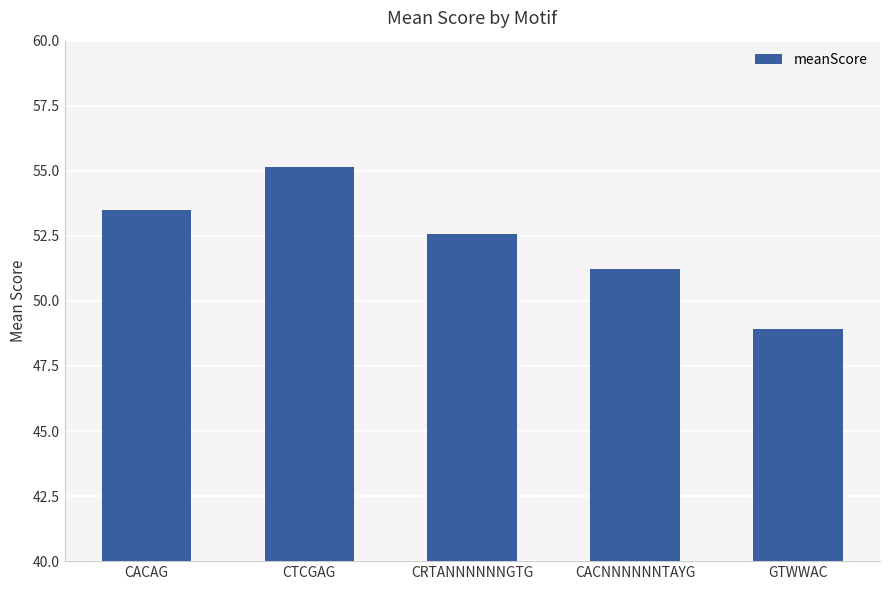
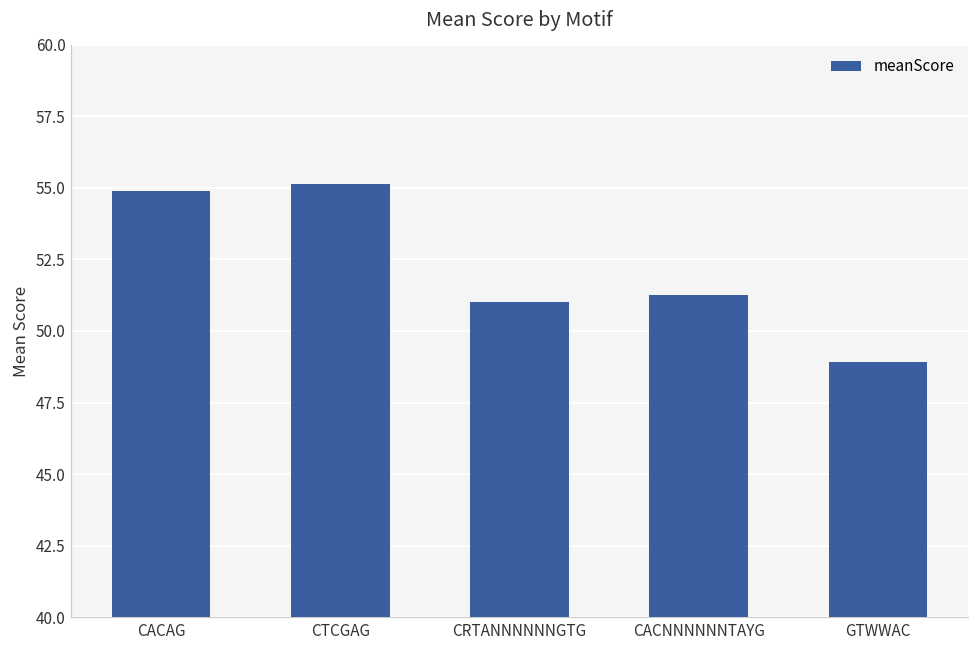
CACAG: 53.5 -> 54.9
CRTANNNNNNGTG: 52.6 -> 51.0
